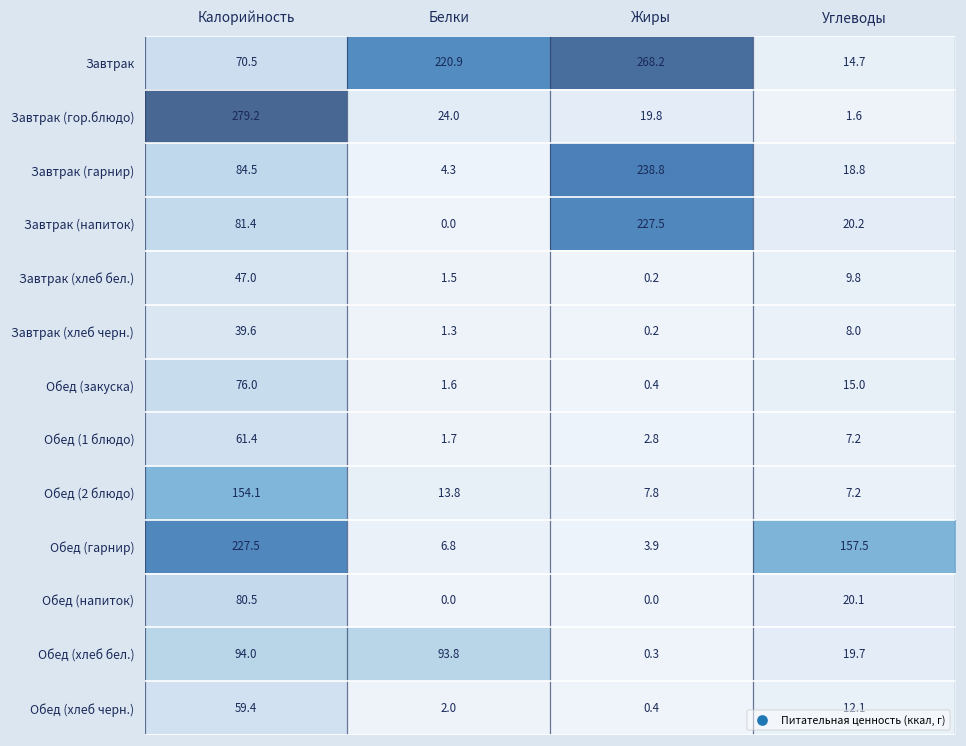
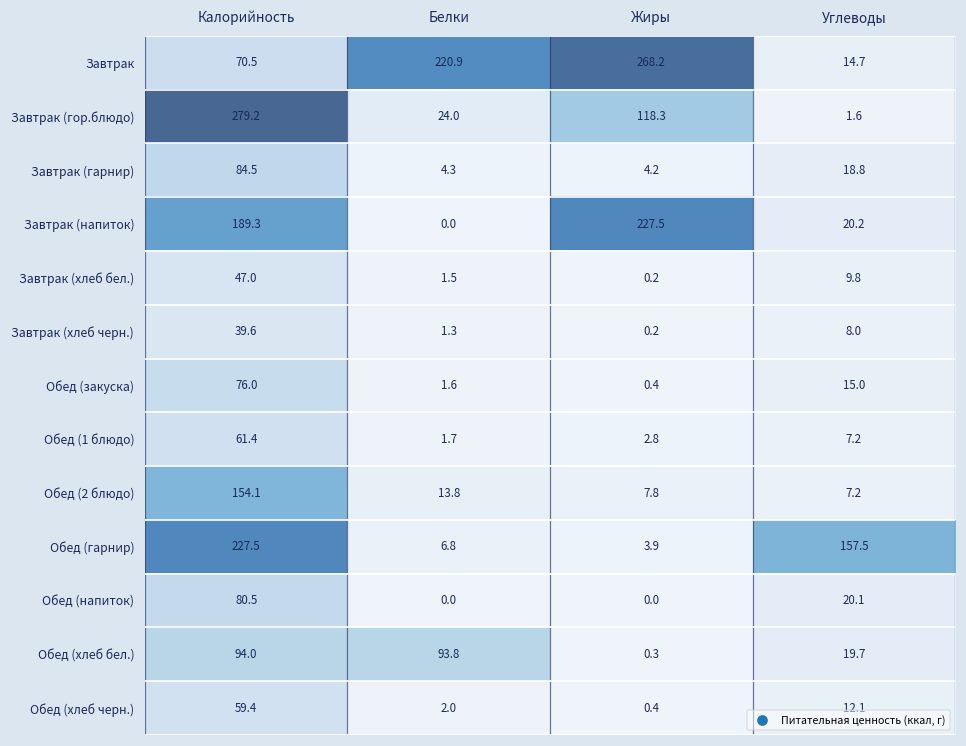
Завтрак (гор.блюдо), Жиры: 19.8 -> 118.3
Завтрак (гарнир), Жиры: 238.8 -> 4.2
Завтрак (напиток), Калорийность: 81.4 -> 189.3
